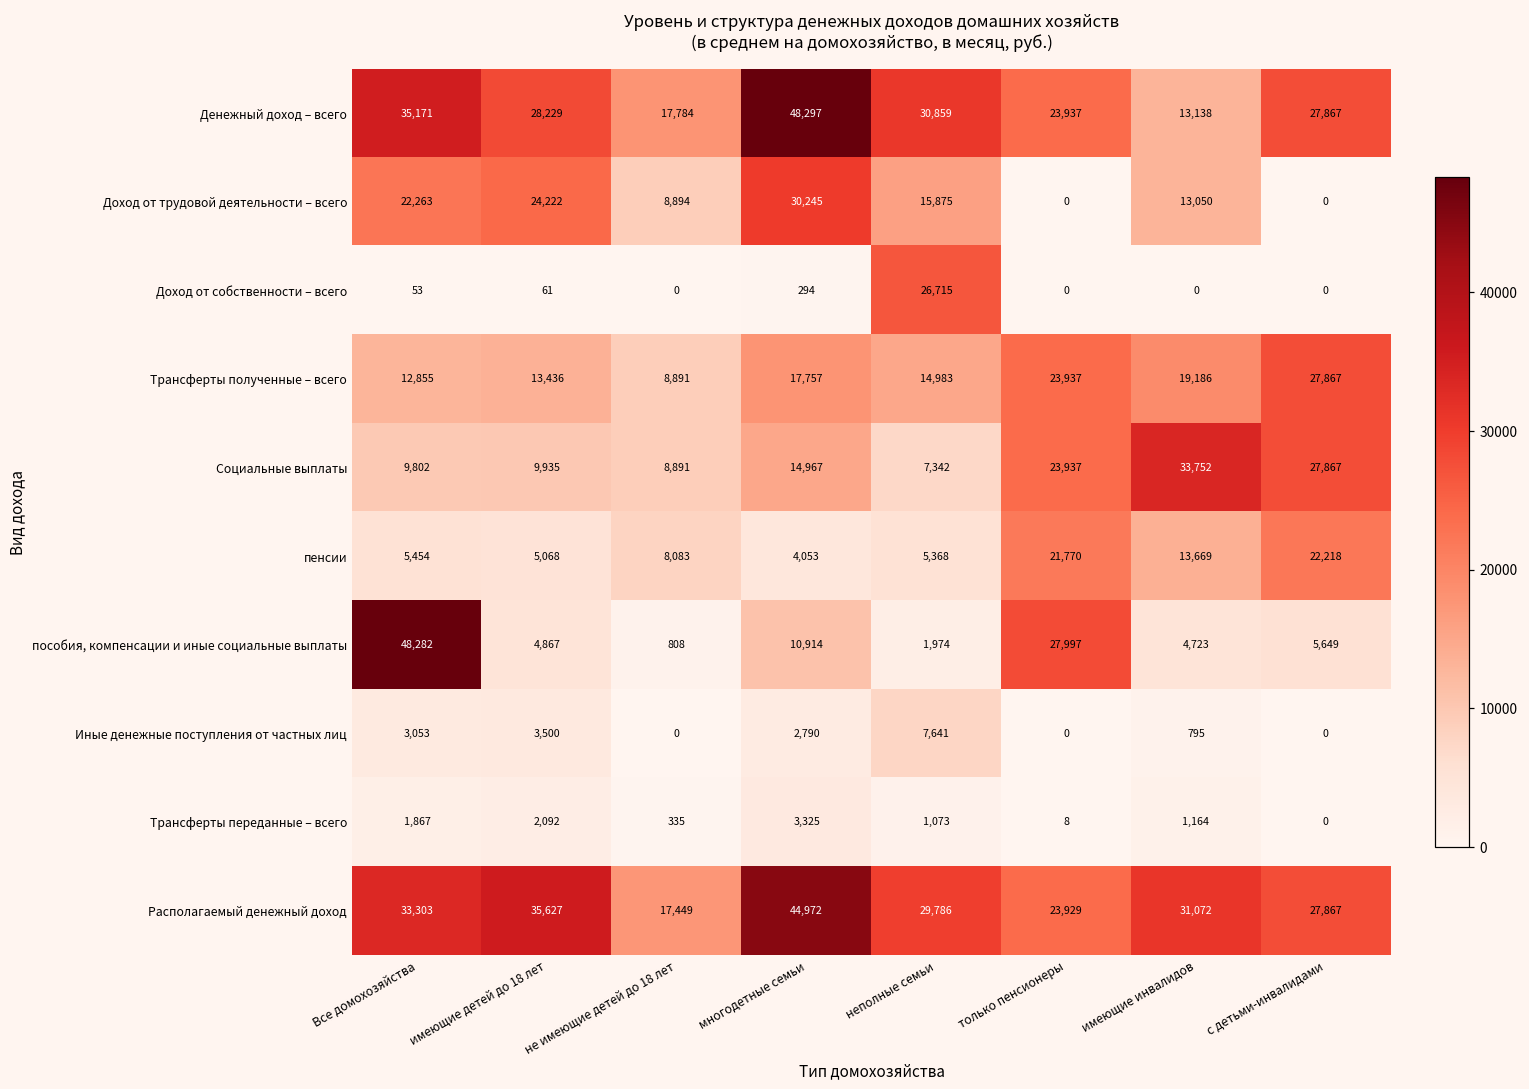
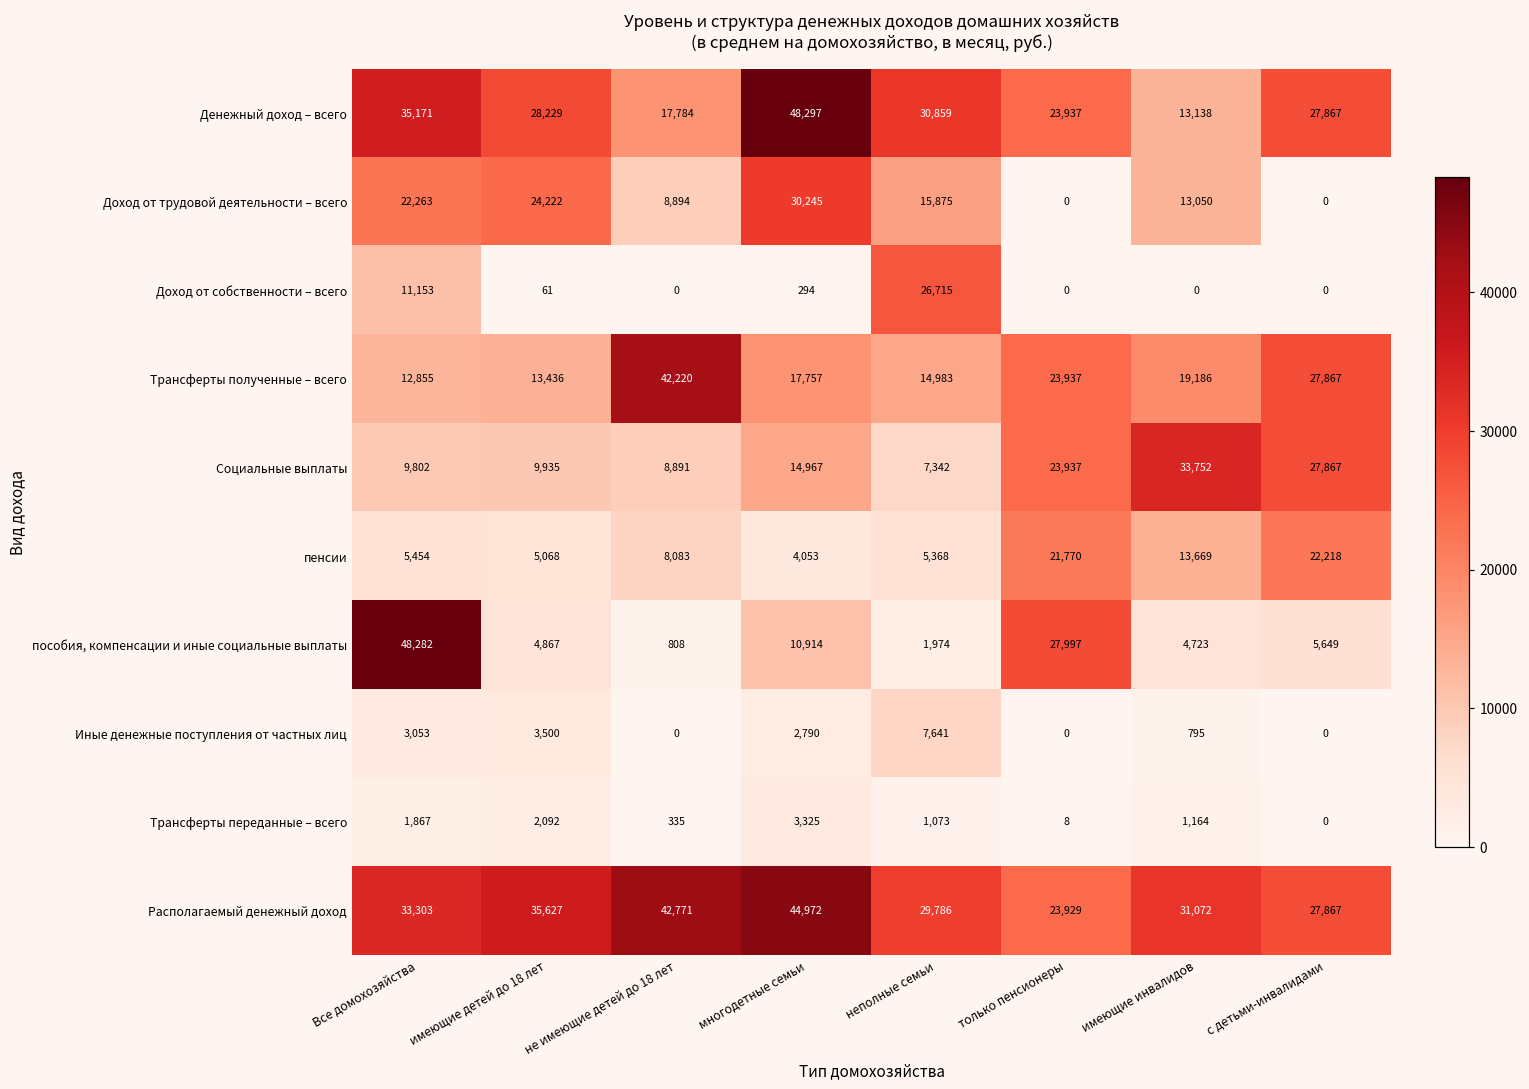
Доход от собственности – всего, Все домохозяйства: 53 -> 11,153
Трансферты полученные – всего, не имеющие детей до 18 лет: 8,891 -> 42,220
Располагаемый денежный доход, не имеющие детей до 18 лет: 17,449 -> 42,771
